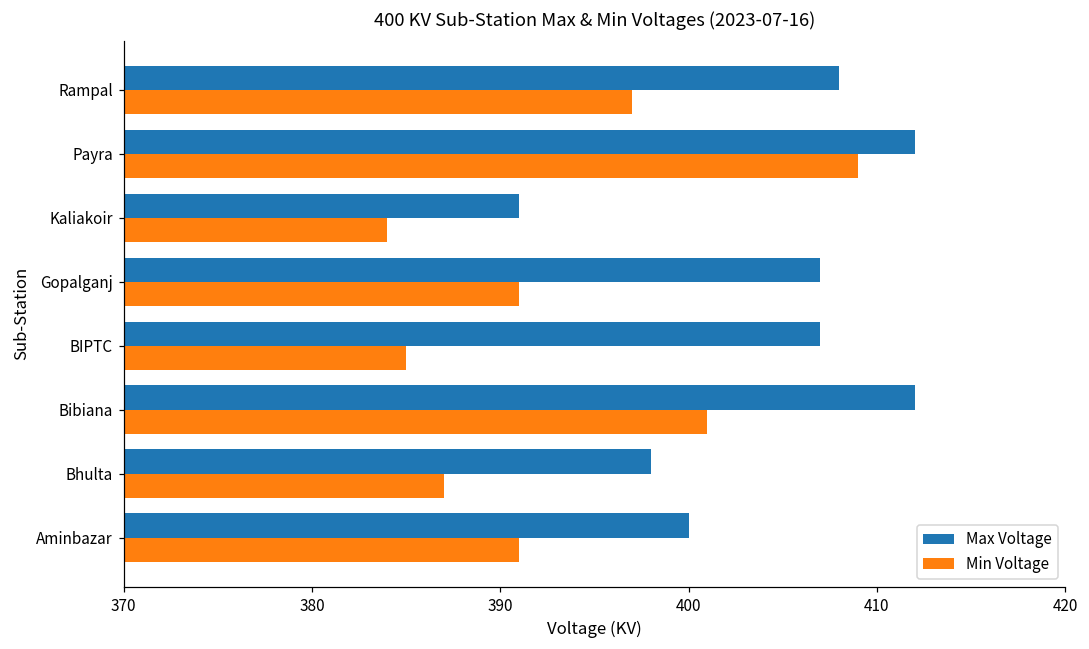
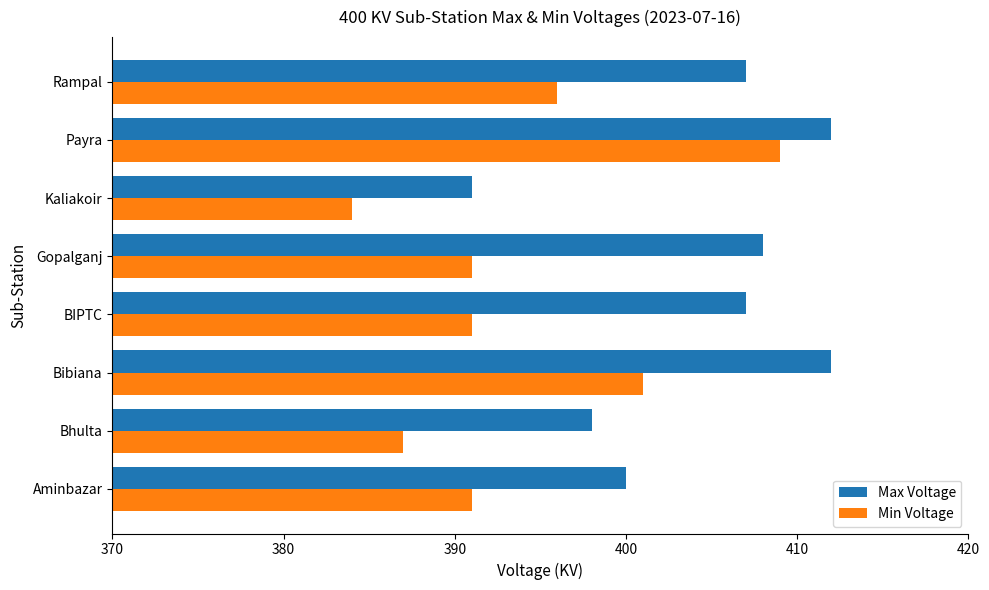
Max Voltage, Rampal: 408 -> 407
Min Voltage, Rampal: 397 -> 396
Max Voltage, Gopalganj: 407 -> 408
Min Voltage, BIPTC: 385 -> 391
